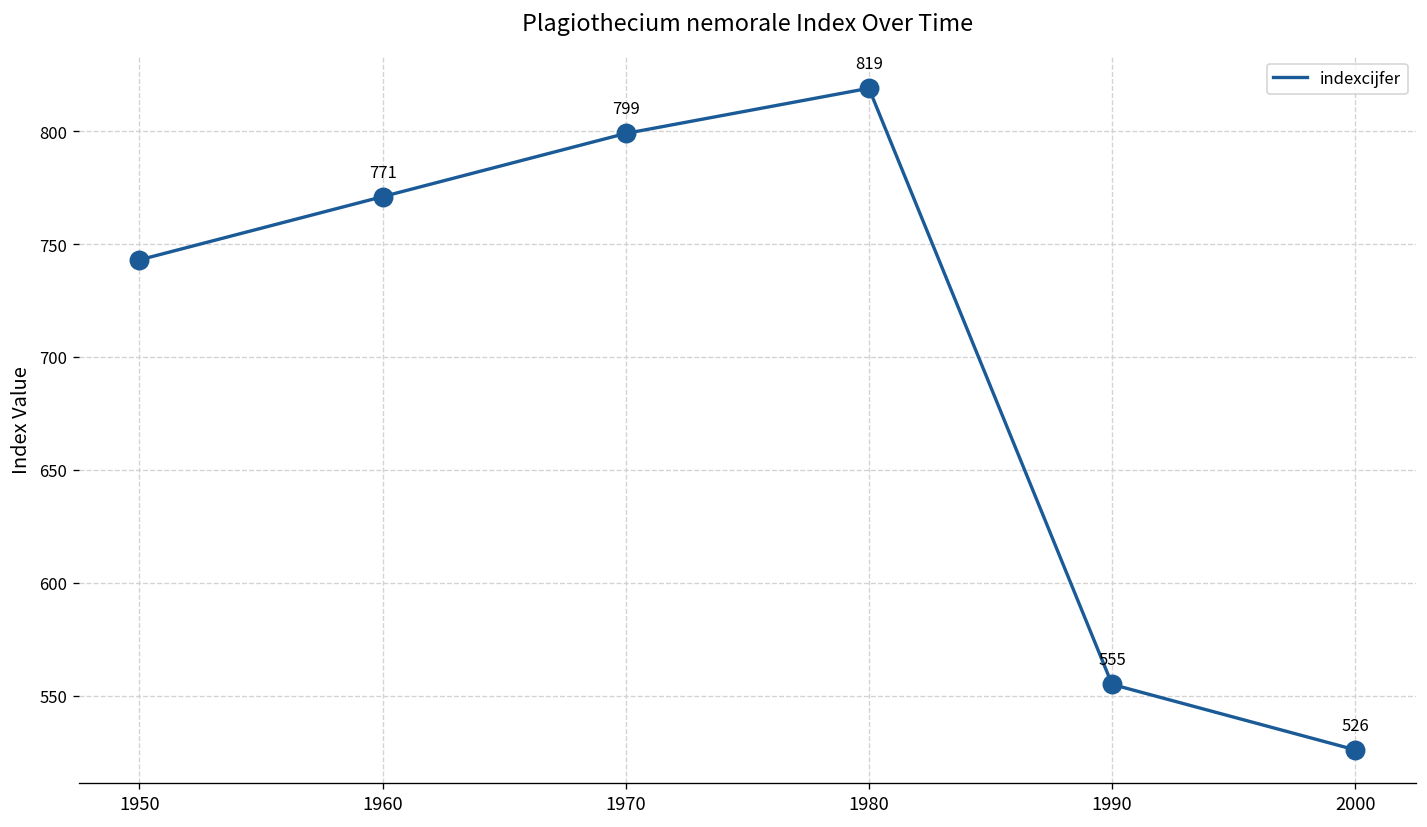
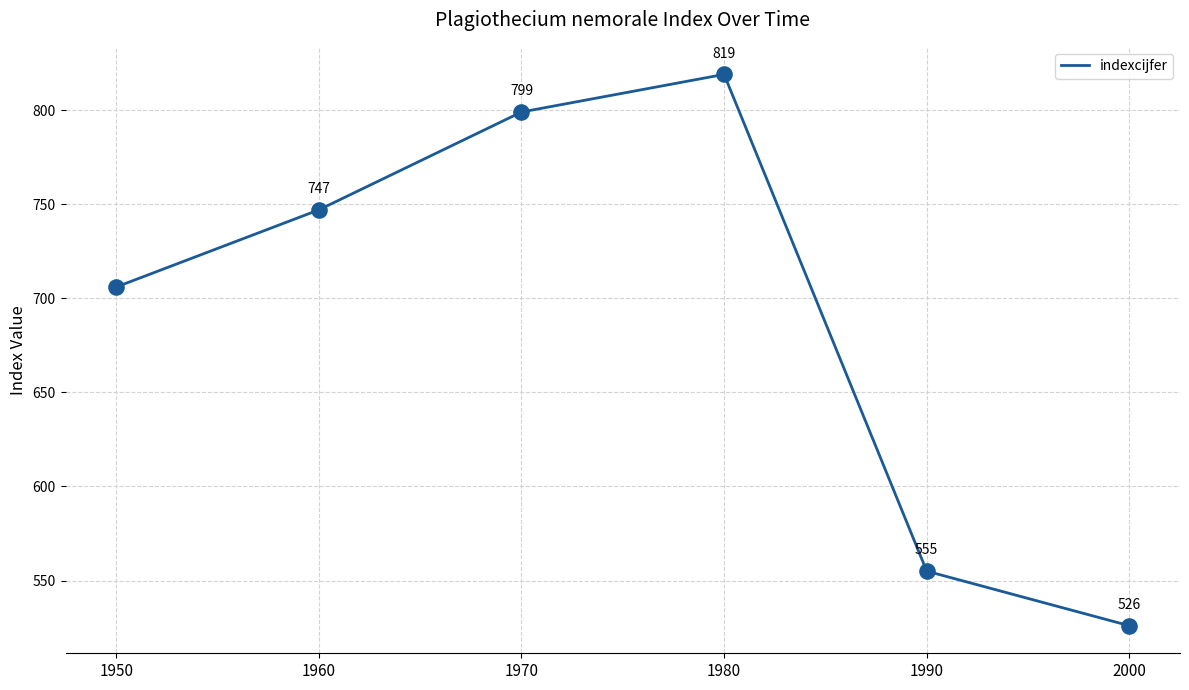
1950: 743 -> 706
1960: 771 -> 747
